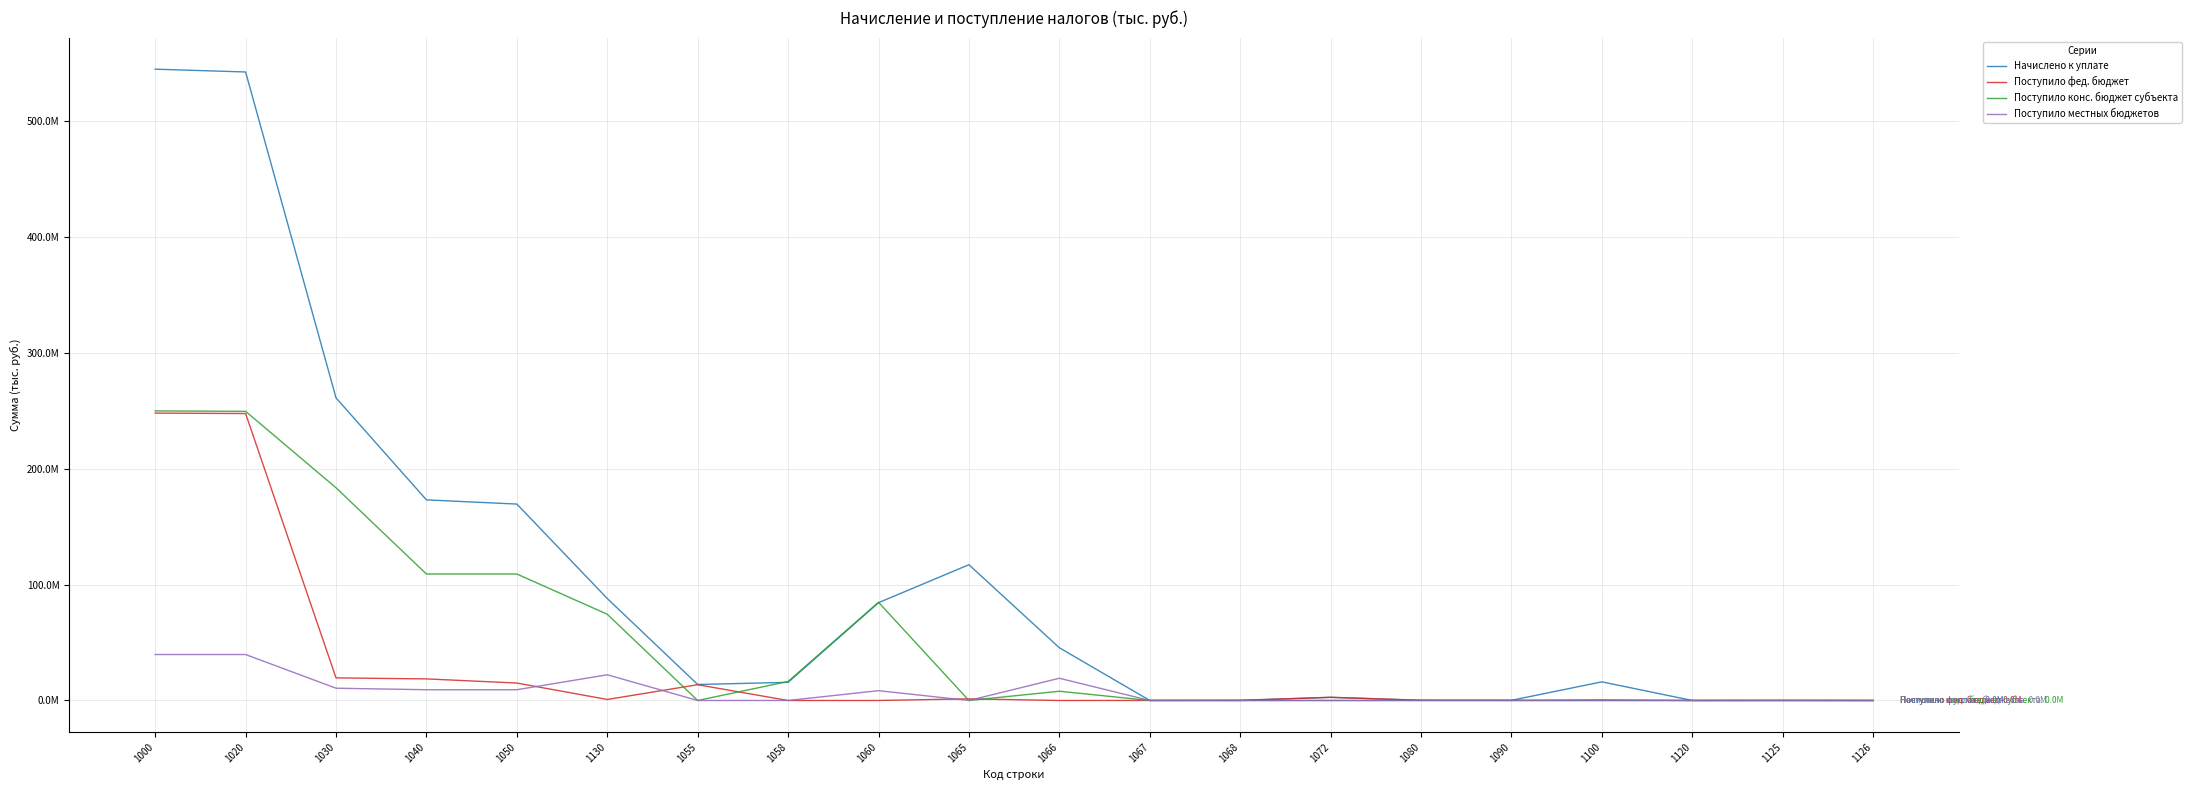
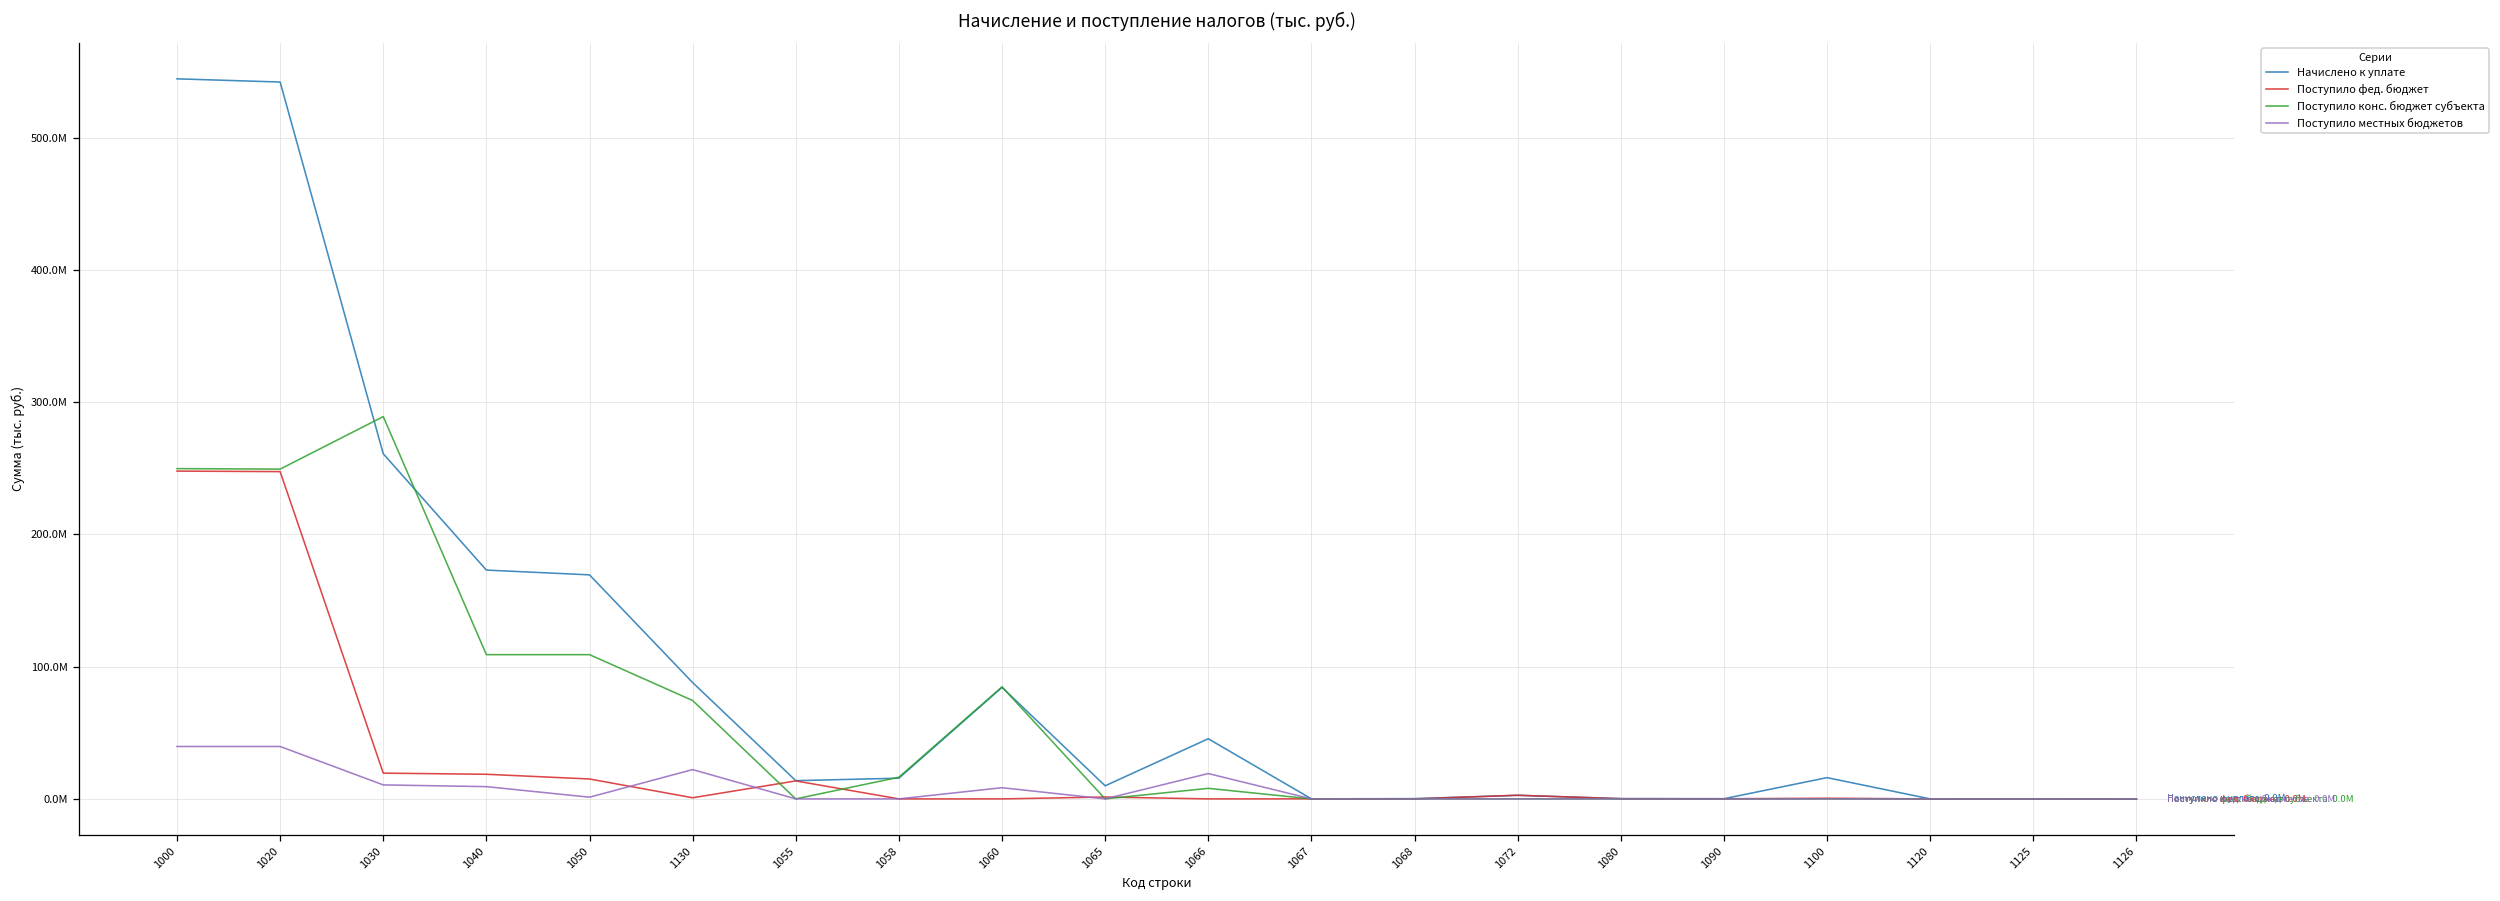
Поступило конс. бюджет субъекта, 1030: 183000000 -> 289000000
Поступило местных бюджетов, 1050: 9000000 -> 1000000
Начислено к уплате, 1065: 117000000 -> 10000000
